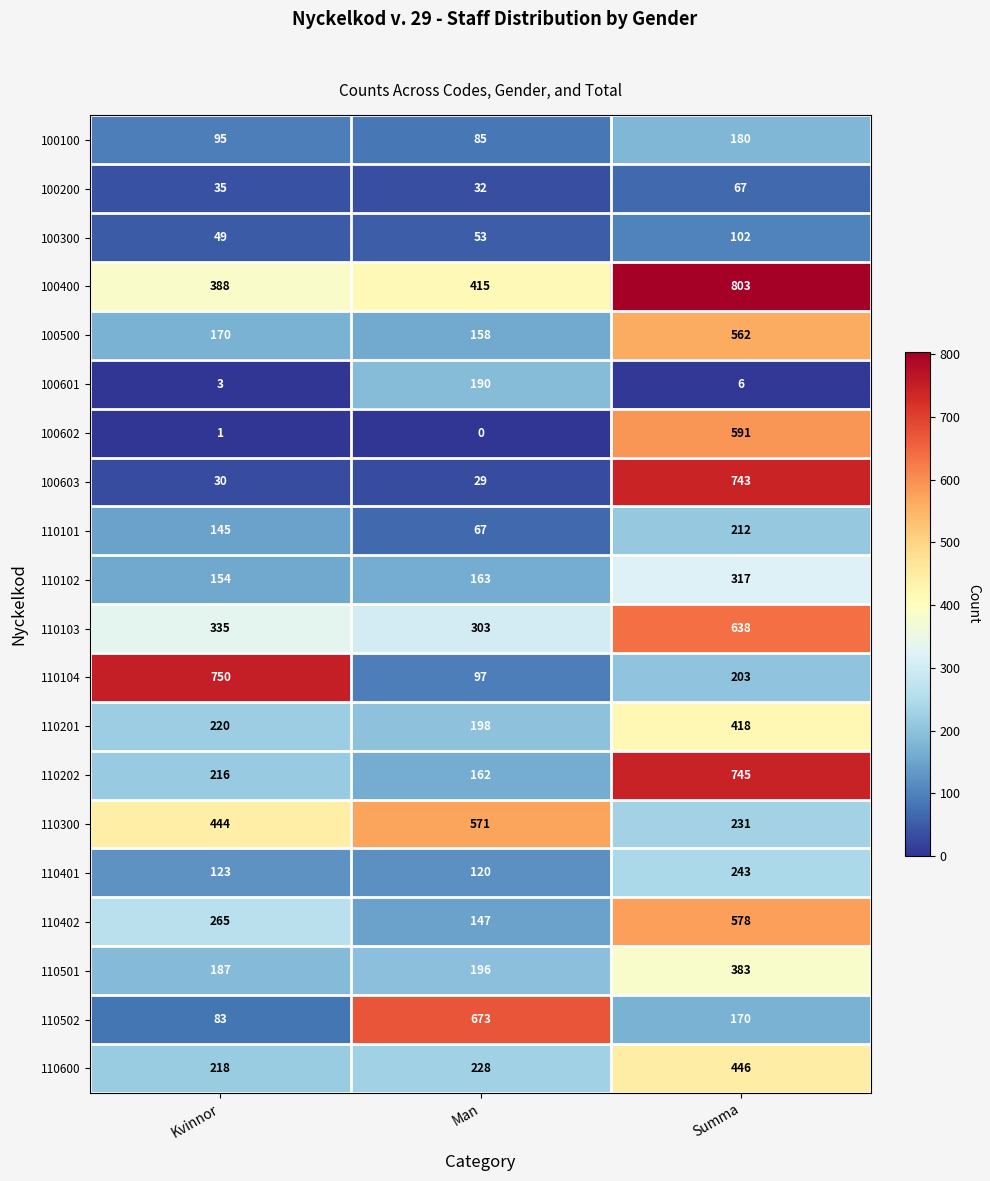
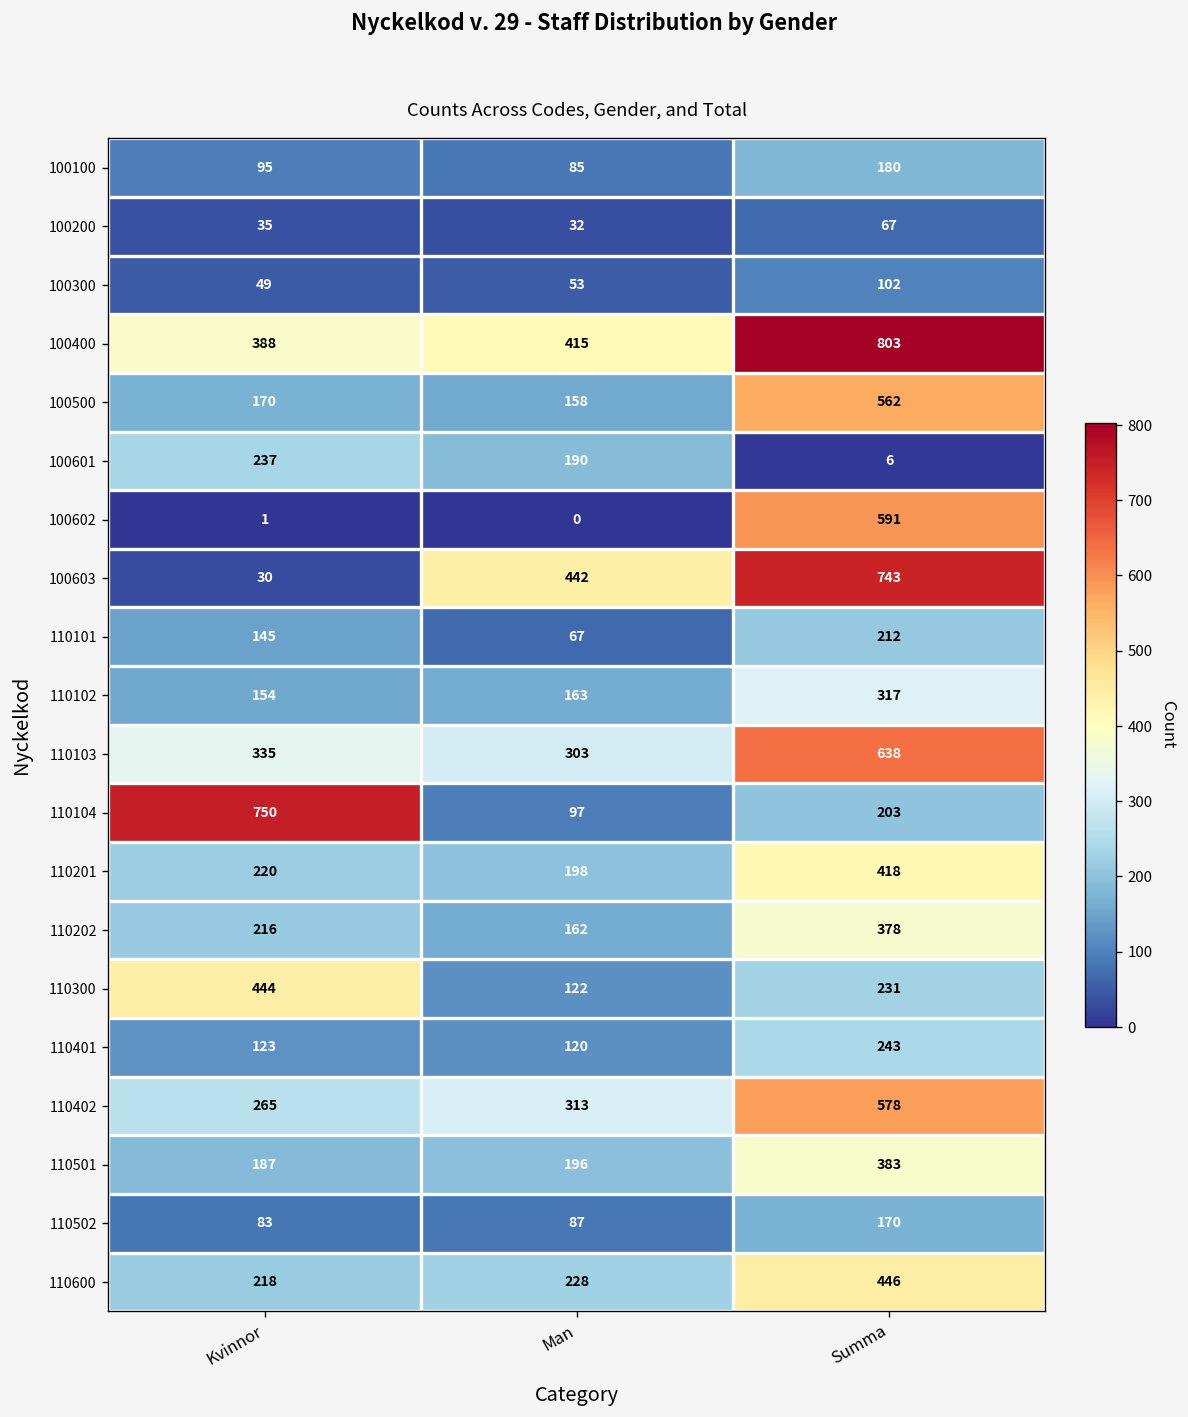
100601, Kvinnor: 3 -> 237
100603, Man: 29 -> 442
110202, Summa: 745 -> 378
110300, Man: 571 -> 122
110402, Man: 147 -> 313
110502, Man: 673 -> 87
